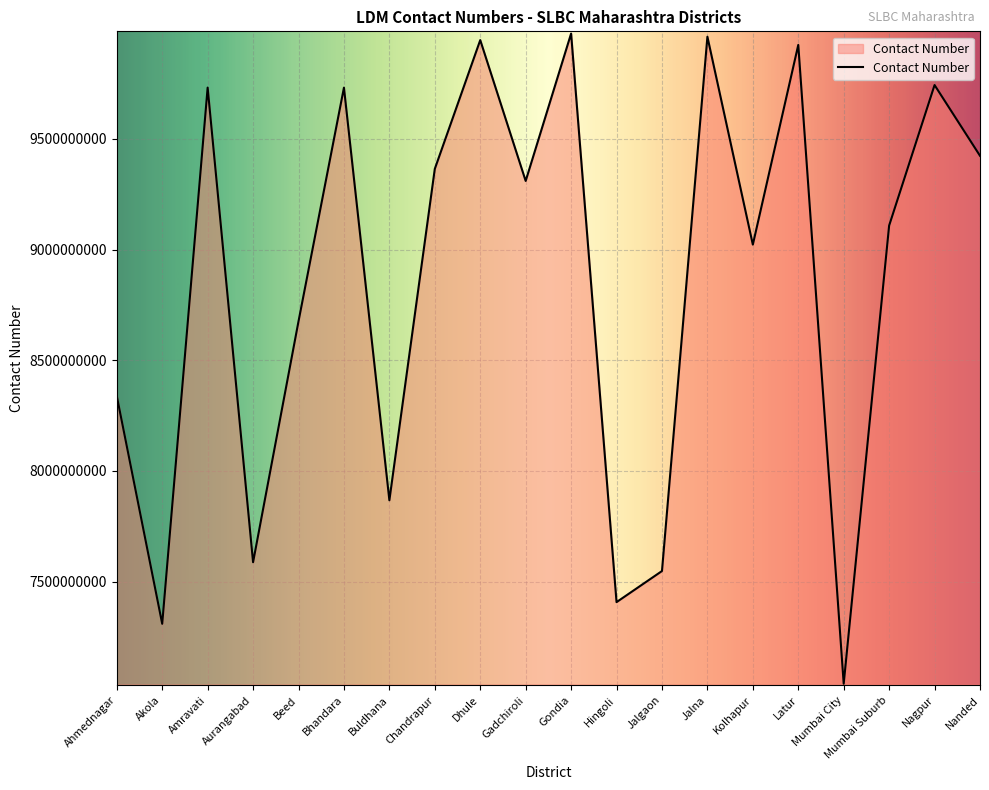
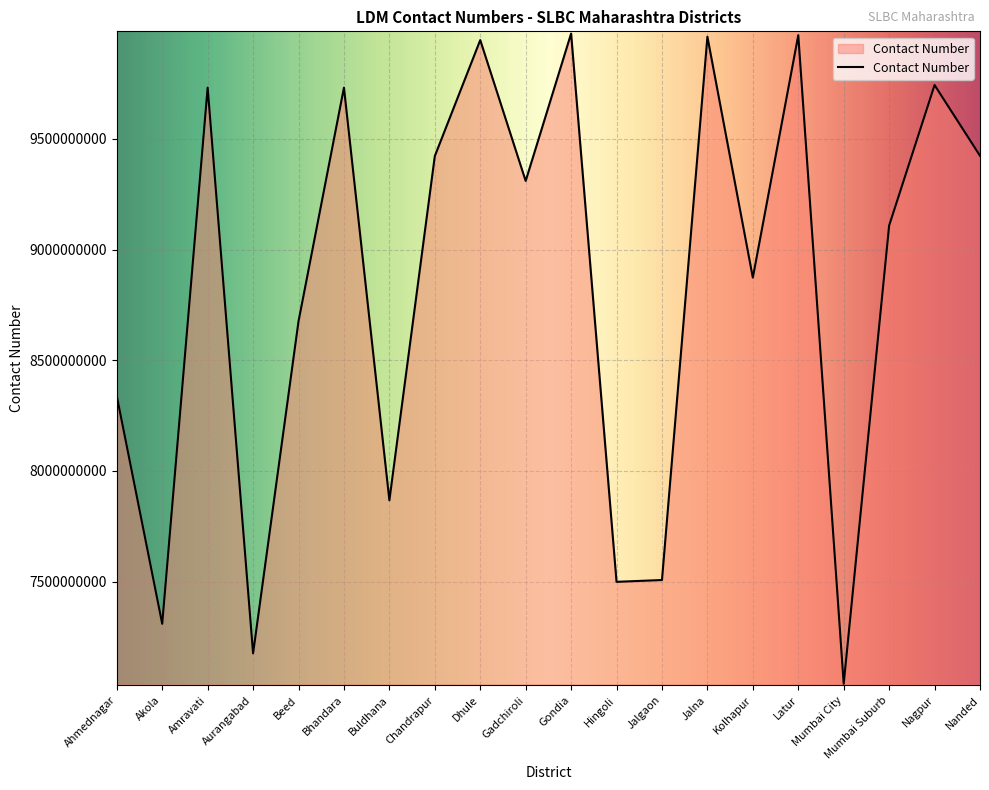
Aurangabad: 7590000000 -> 7180000000
Chandrapur: 9360000000 -> 9420000000
Hingoli: 7410000000 -> 7500000000
Jalgaon: 7550000000 -> 7510000000
Kolhapur: 9020000000 -> 8870000000
Latur: 9920000000 -> 9970000000
